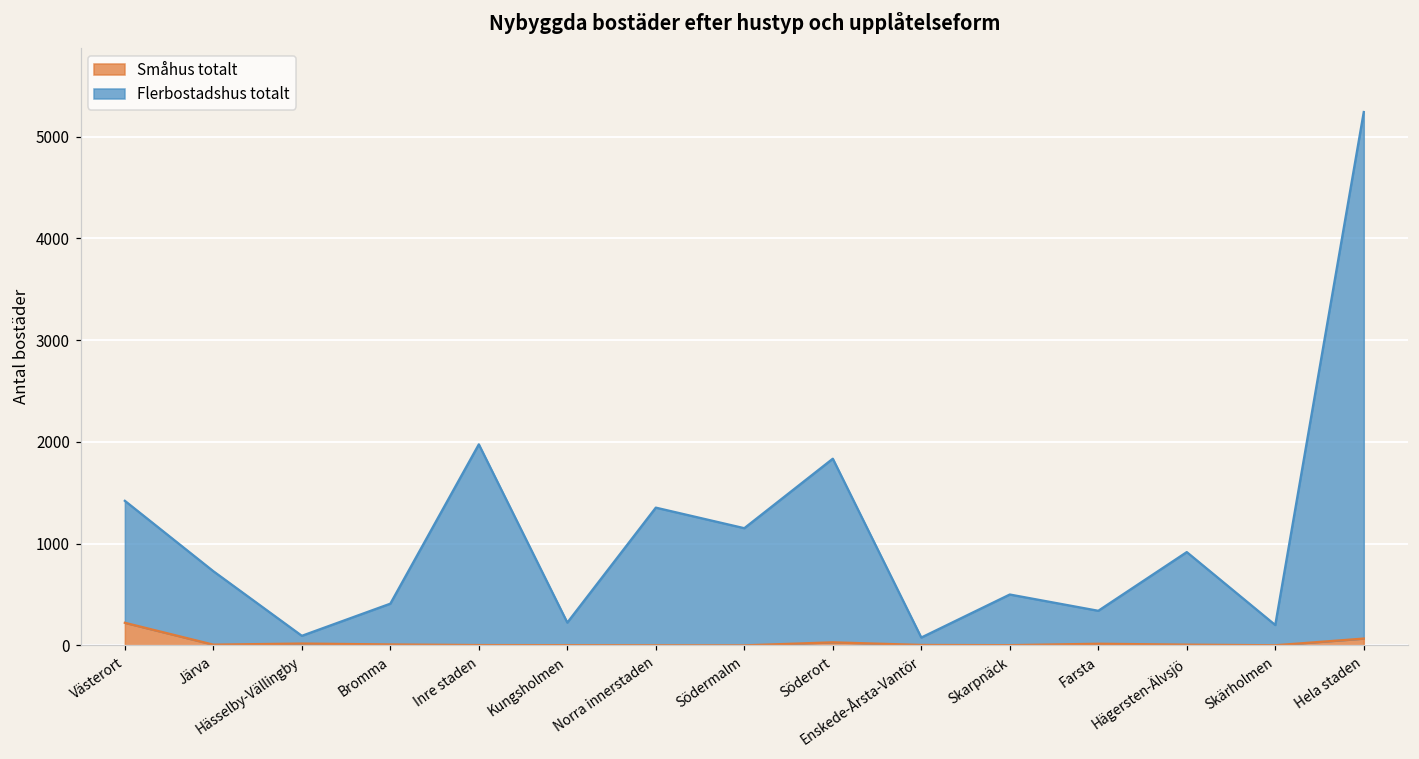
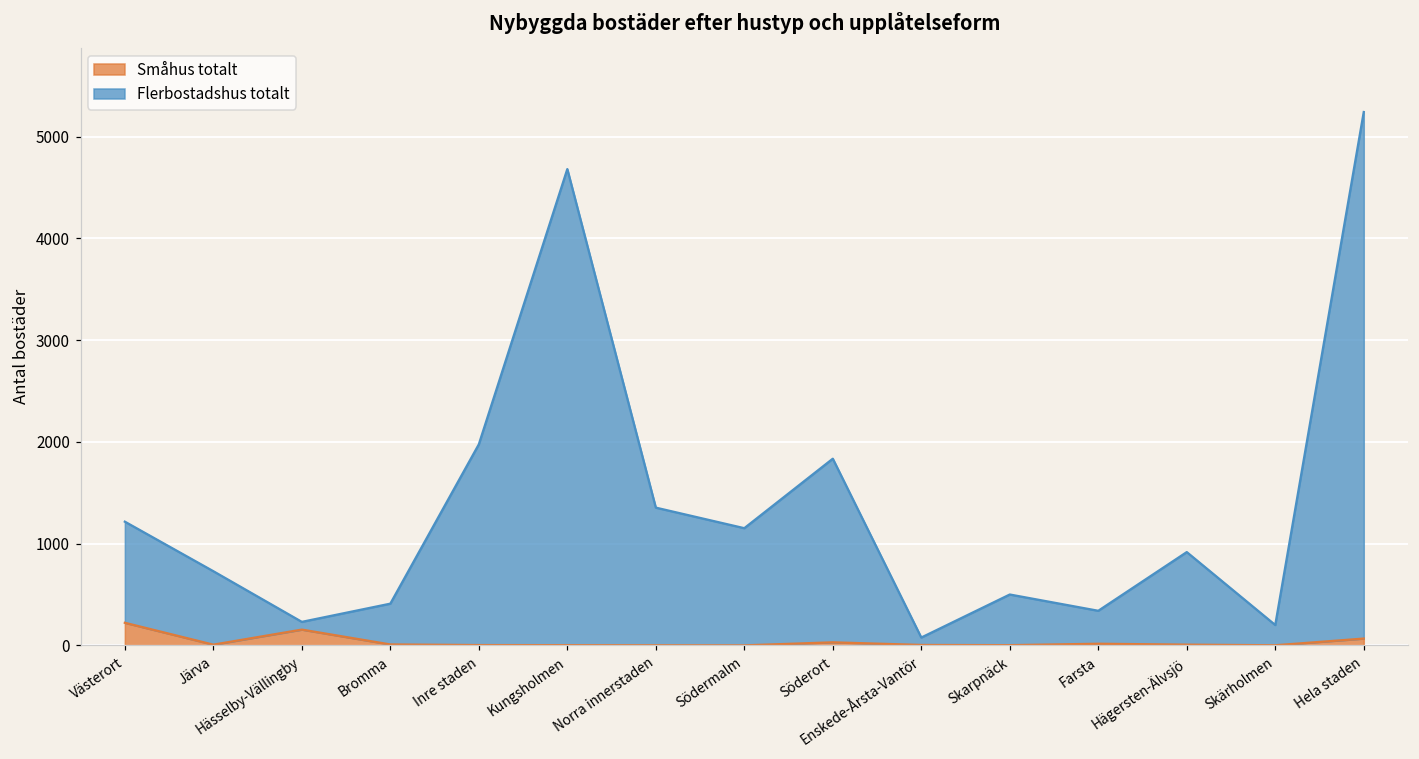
Flerbostadshus totalt, Västerort: 1200 -> 1000
Småhus totalt, Hässelby-Vällingby: 0 -> 200
Flerbostadshus totalt, Kungsholmen: 200 -> 4700
